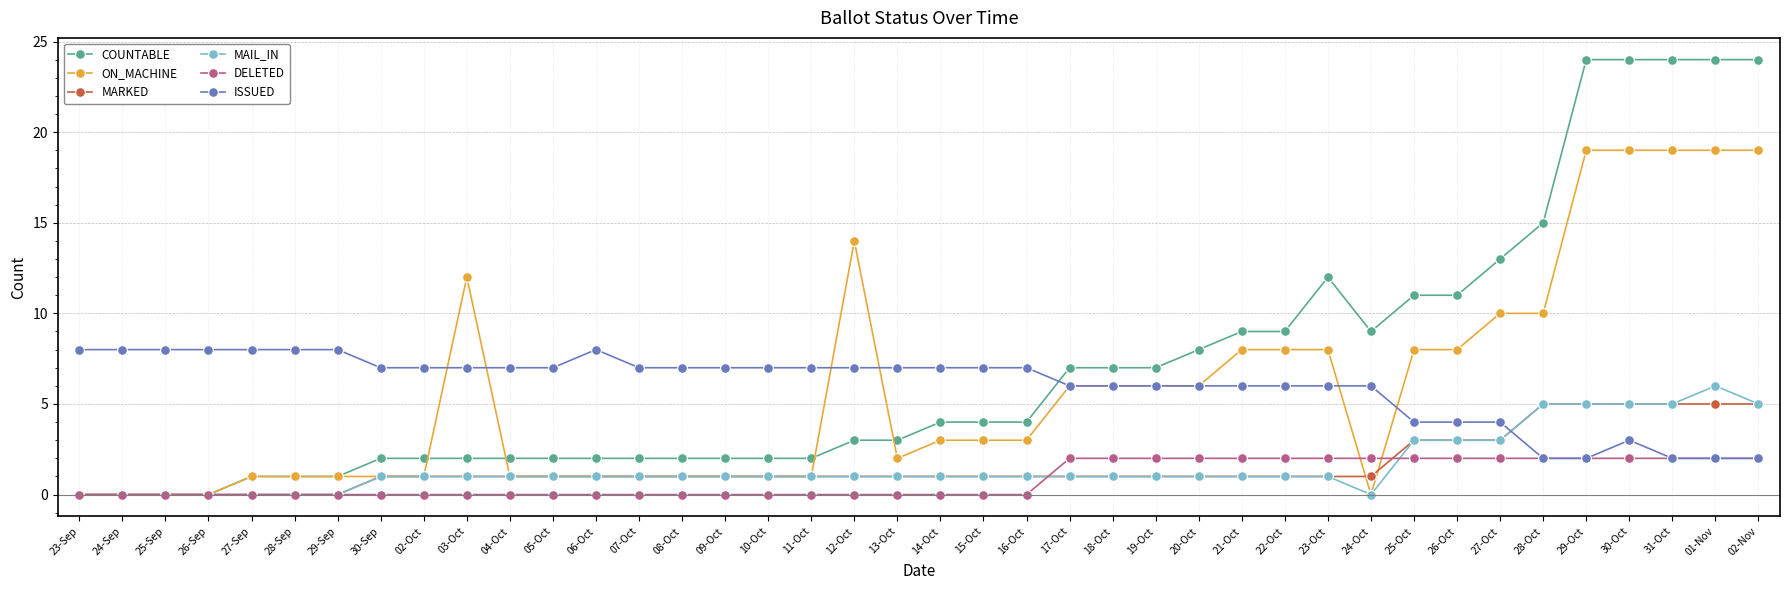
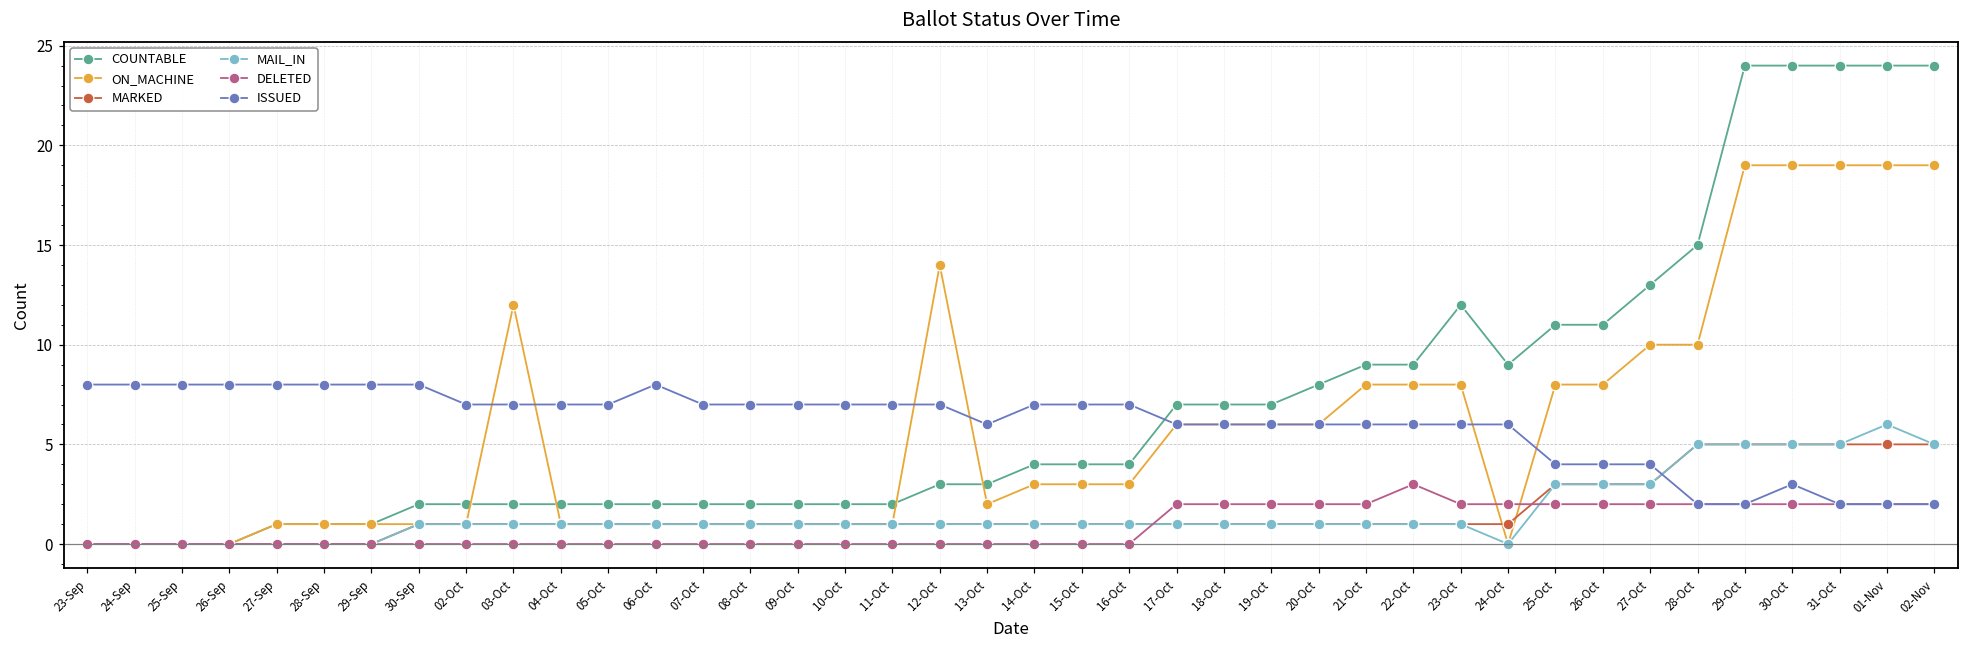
ISSUED, 30-Sep: 7 -> 8
ISSUED, 13-Oct: 7 -> 6
DELETED, 22-Oct: 2 -> 3
